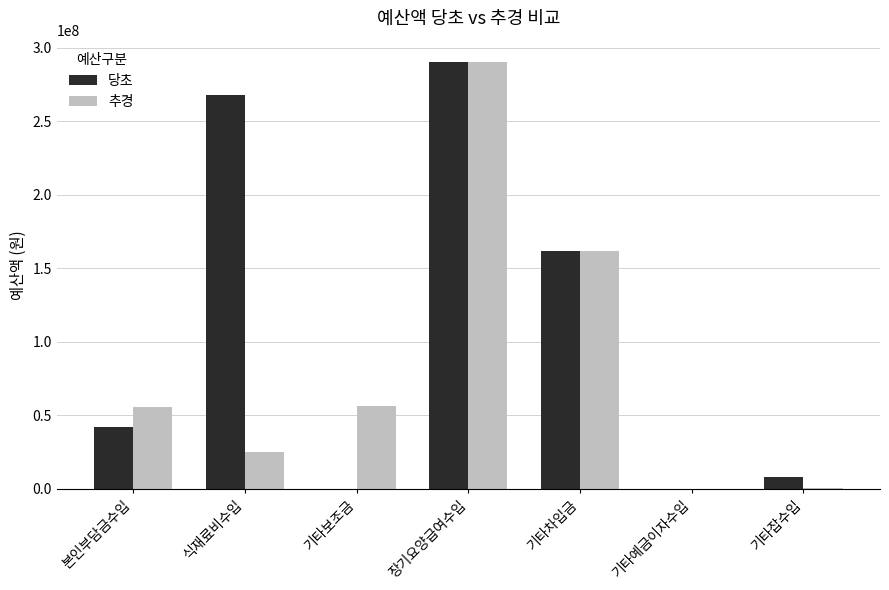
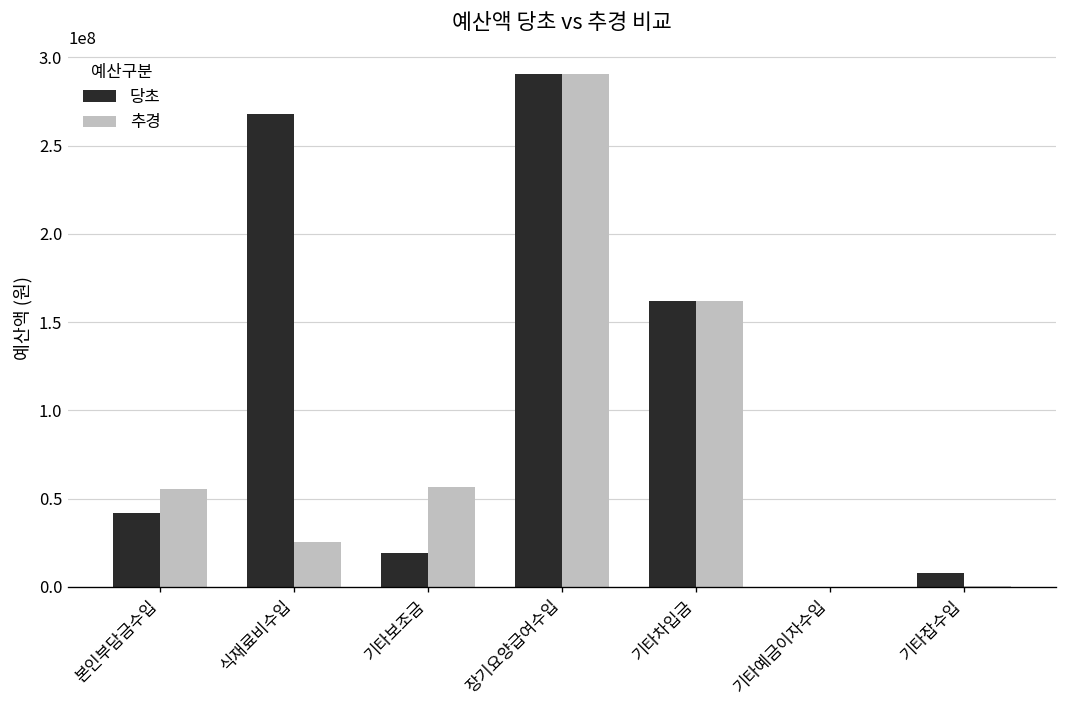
당초, 기타보조금: 0 -> 19000000
